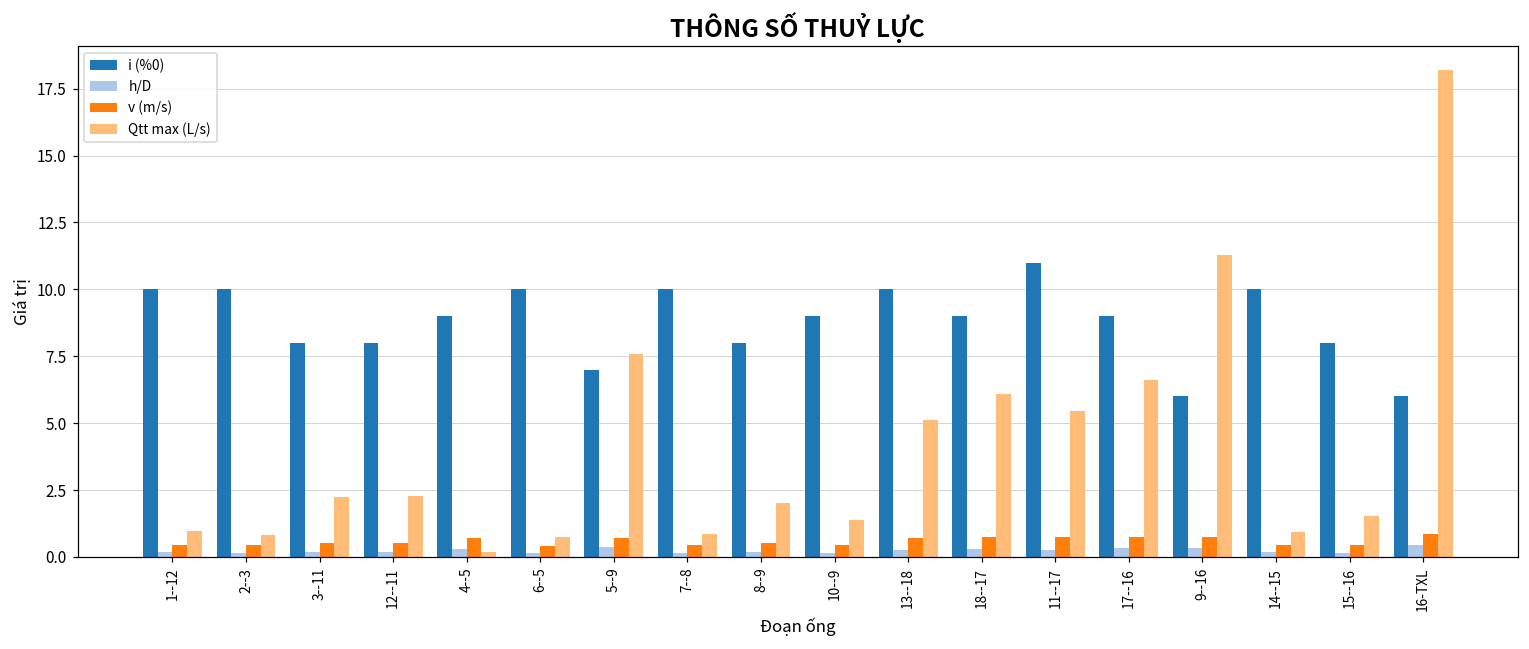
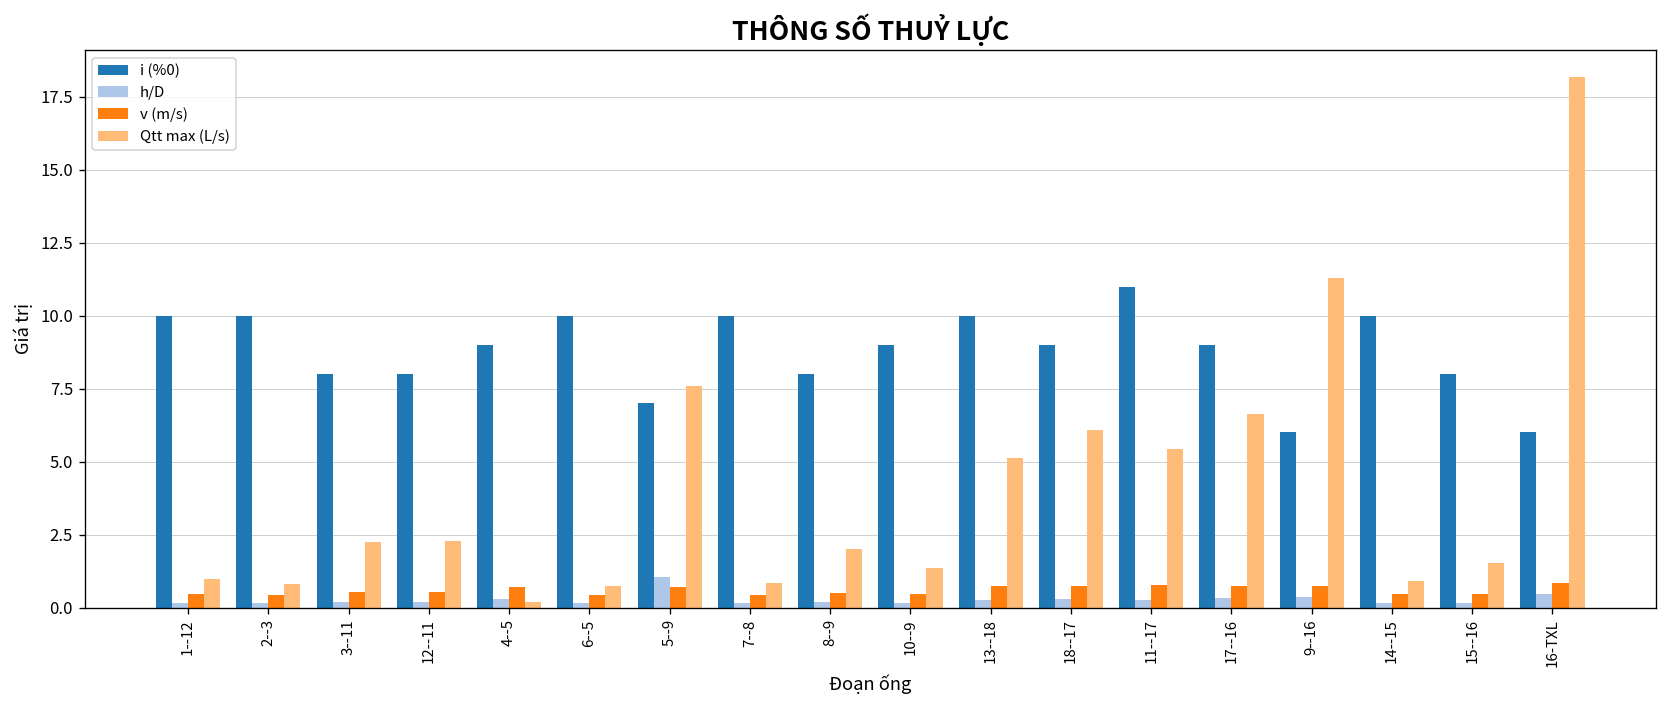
h/D, 5--9: 0.4 -> 1.1
